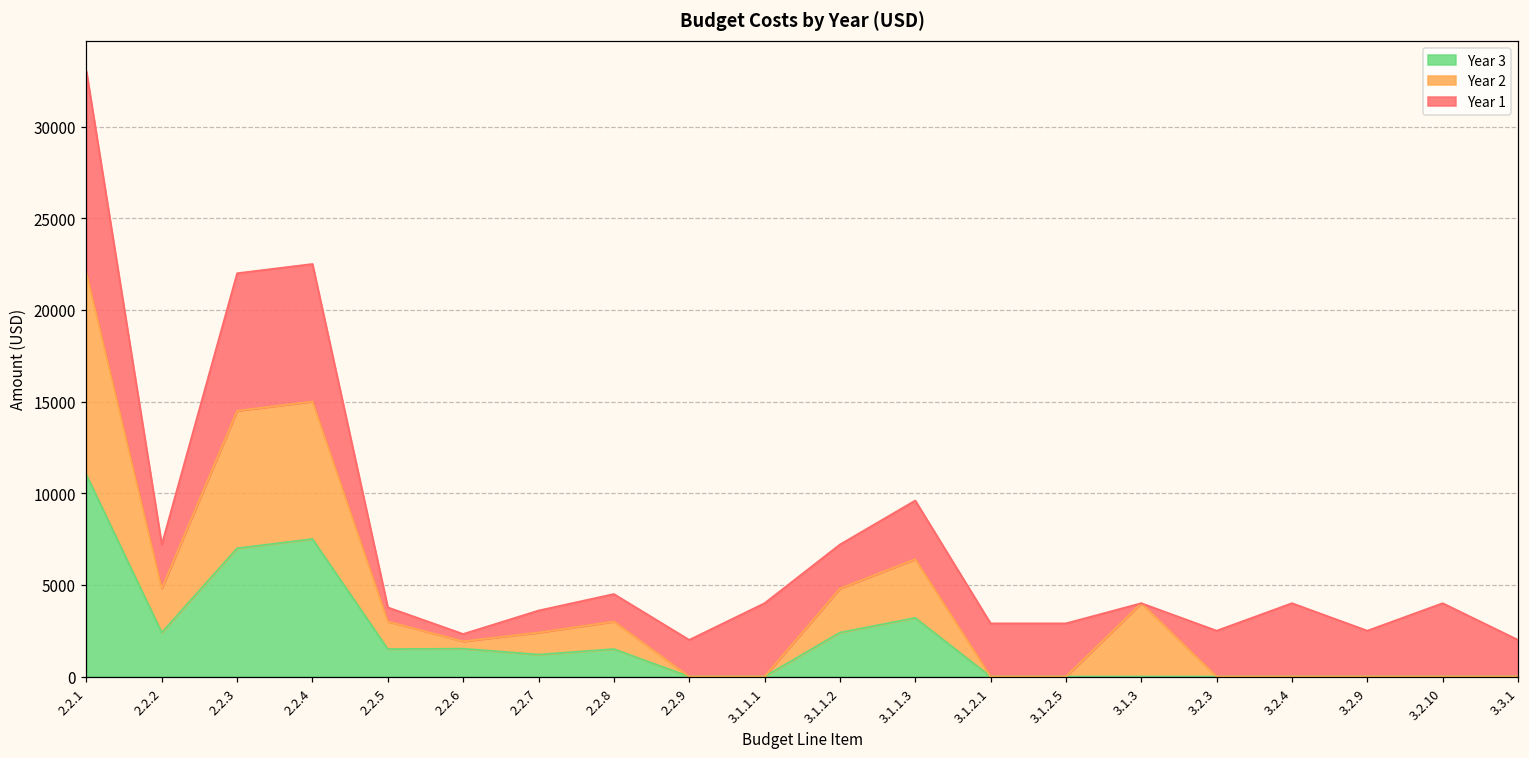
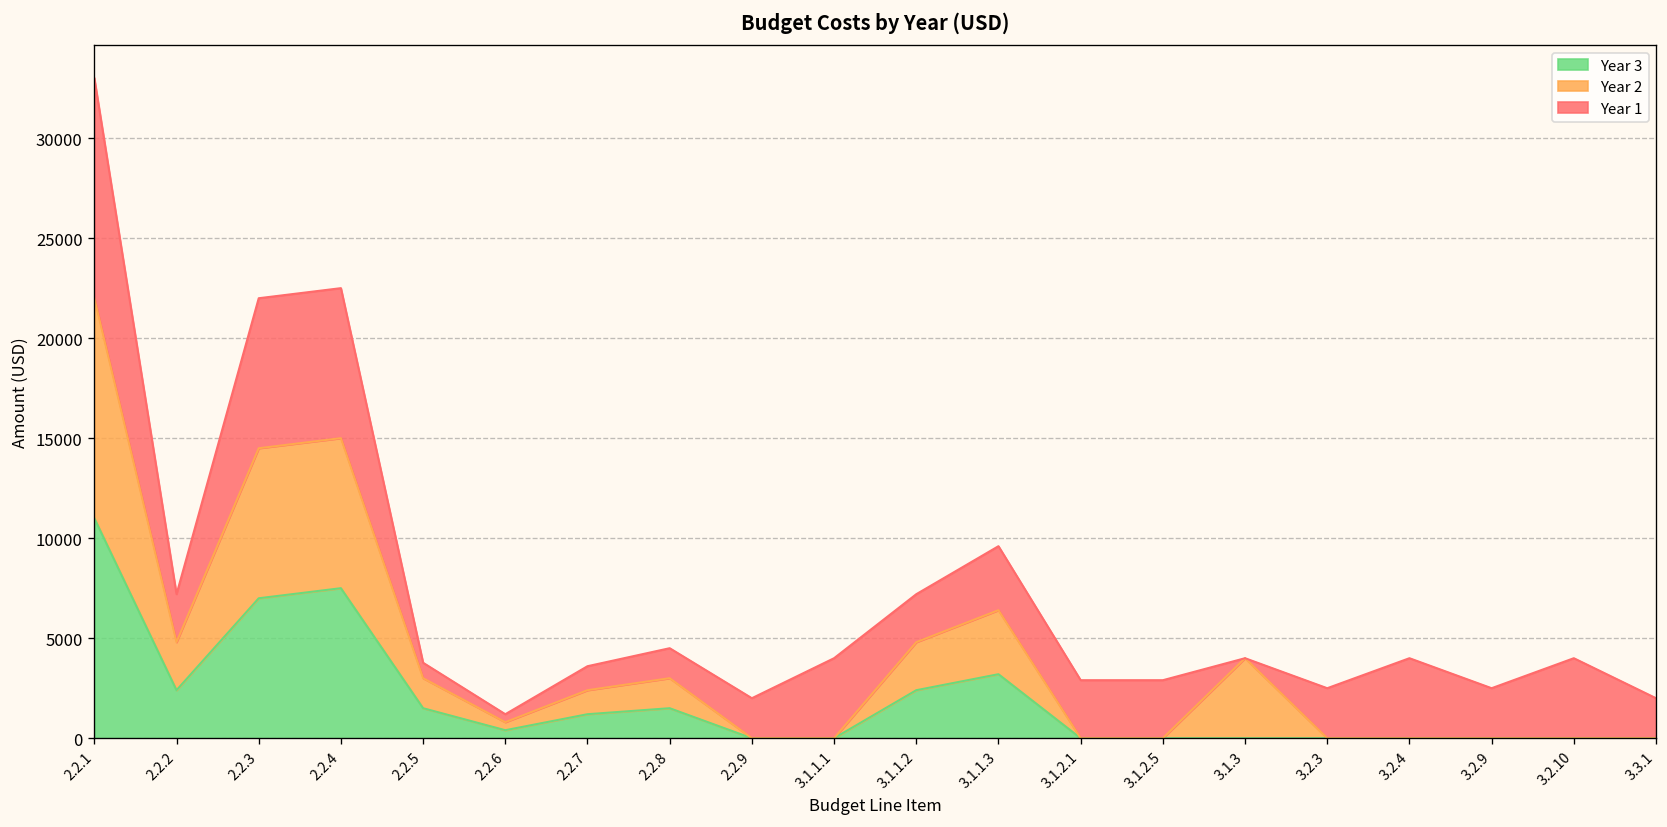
Year 3, 2.2.6: 1500 -> 400
